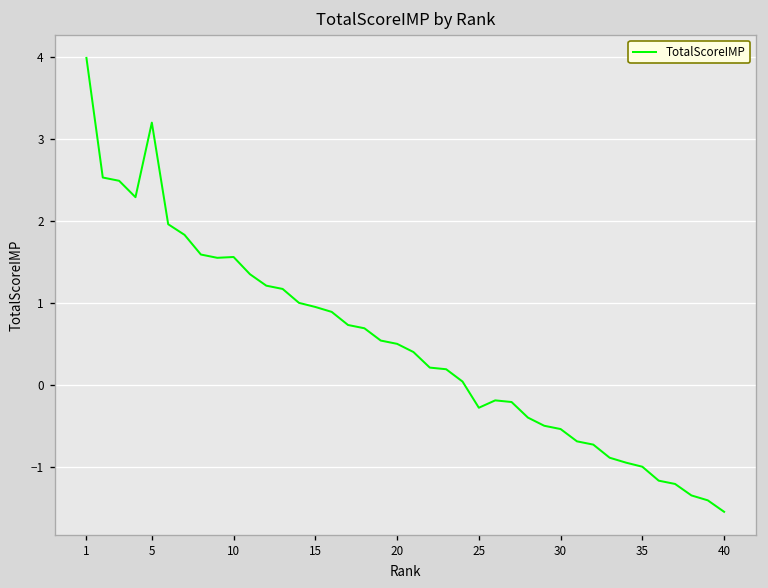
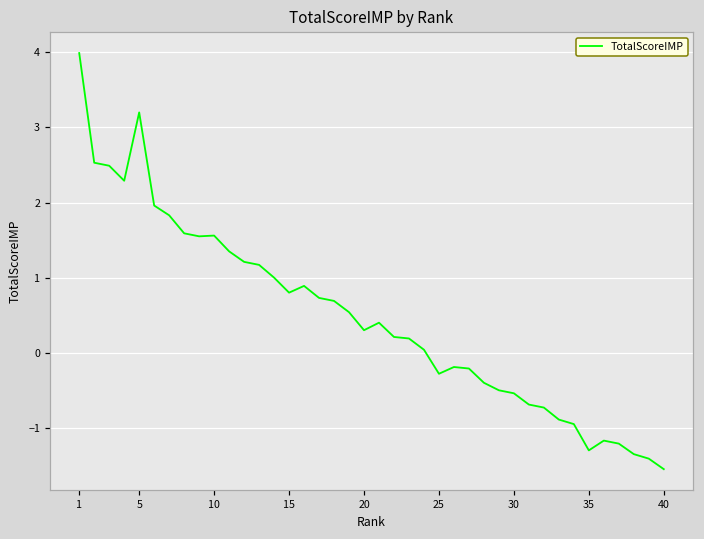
15: 1.0 -> 0.8
20: 0.5 -> 0.3
35: -1.0 -> -1.3
